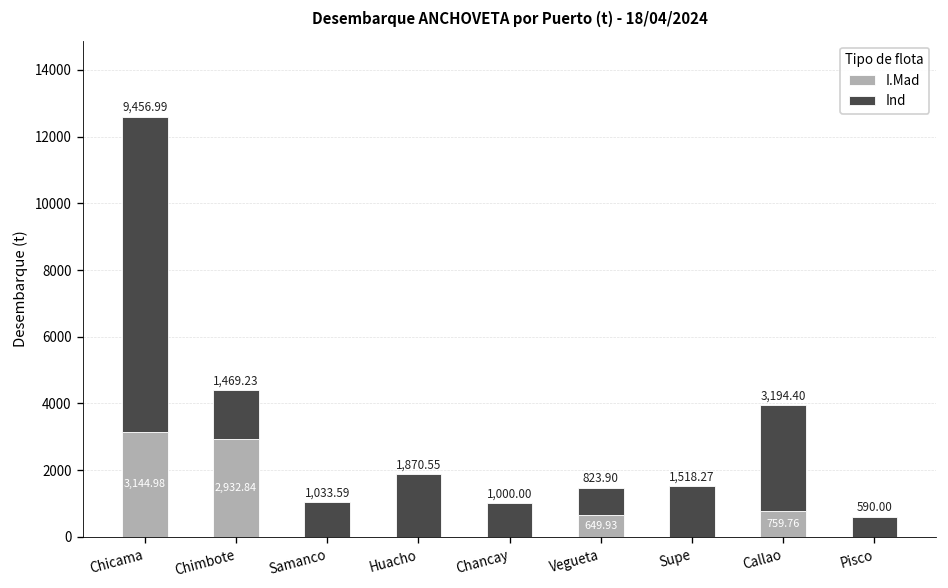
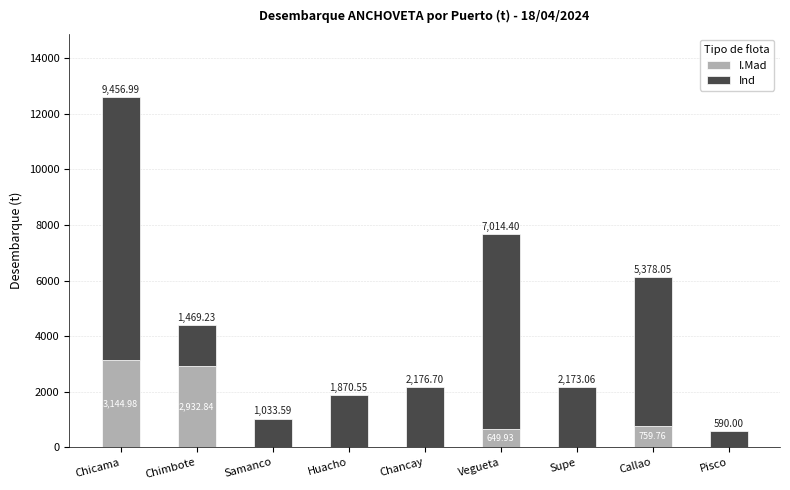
Ind, Chancay: 1,000.00 -> 2,176.70
Ind, Vegueta: 823.90 -> 7,014.40
Ind, Supe: 1,518.27 -> 2,173.06
Ind, Callao: 3,194.40 -> 5,378.05
